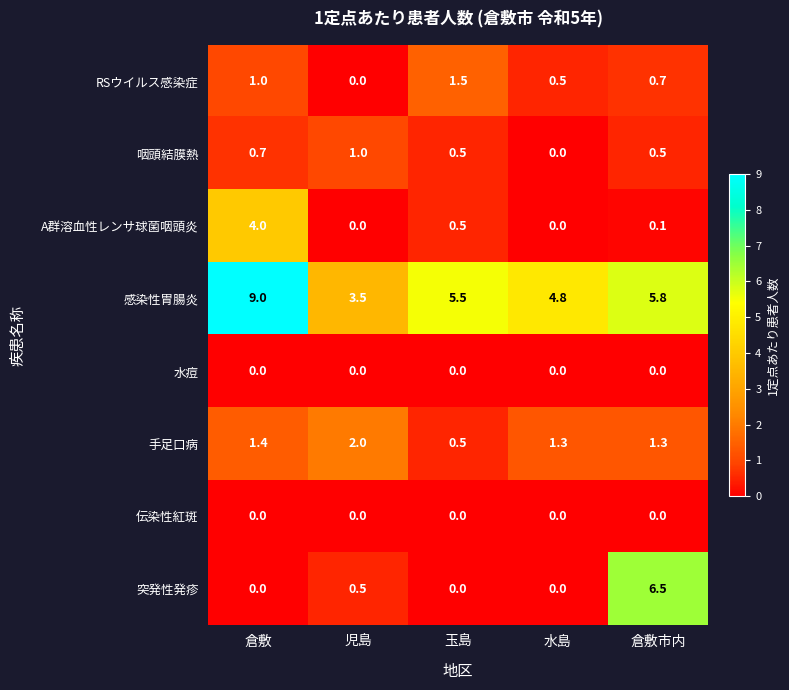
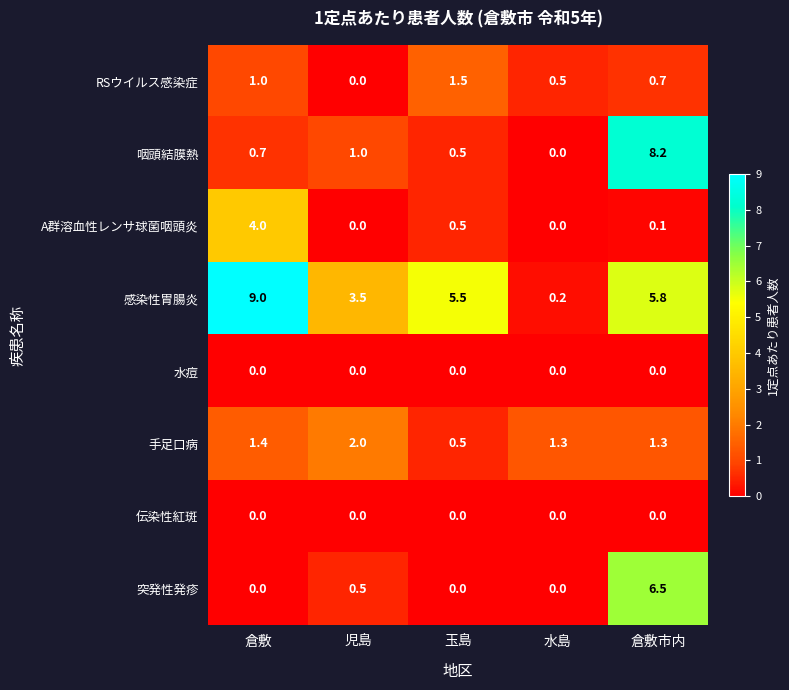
咽頭結膜熱, 倉敷市内: 0.5 -> 8.2
感染性胃腸炎, 水島: 4.8 -> 0.2
